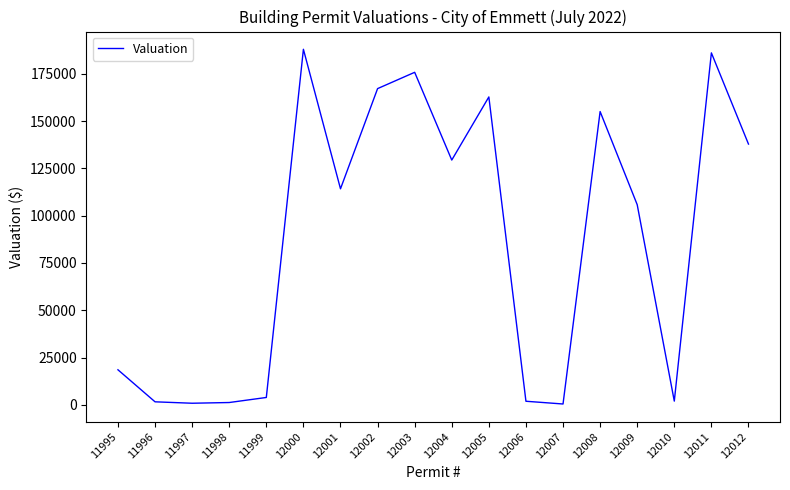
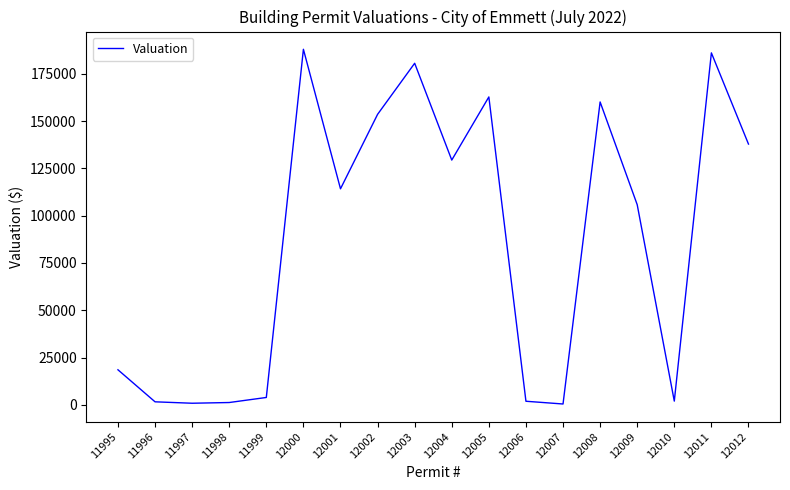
12002: 167000 -> 154000
12003: 176000 -> 181000
12008: 155000 -> 160000
